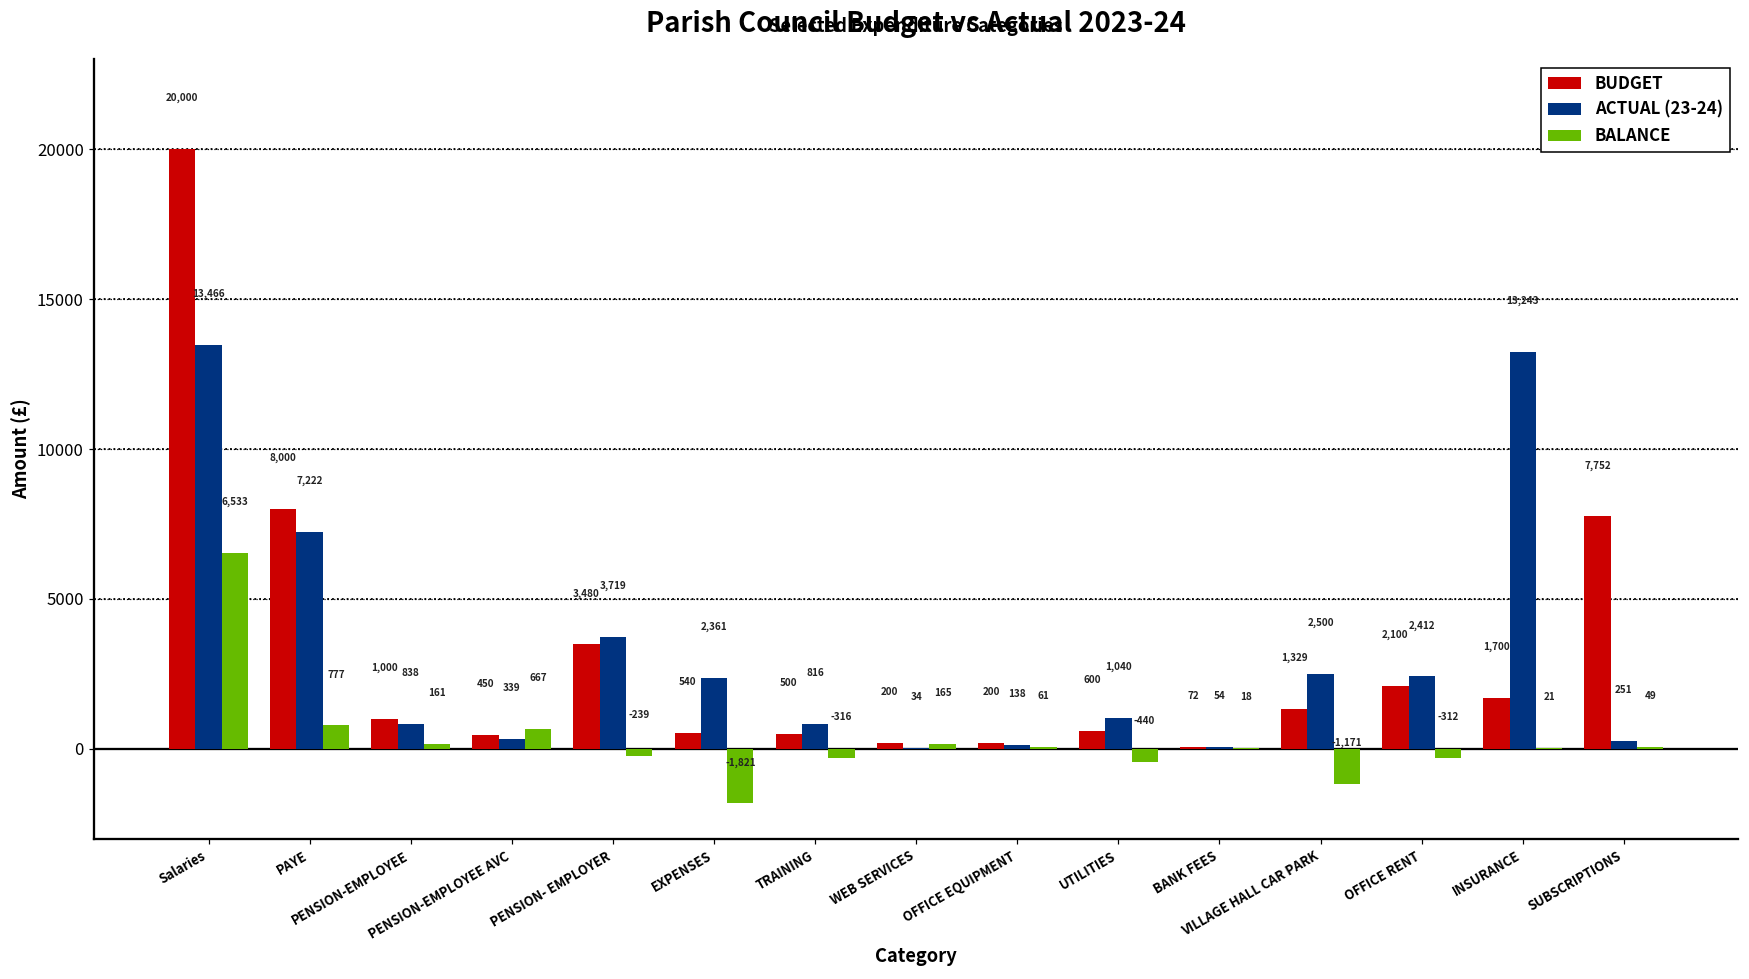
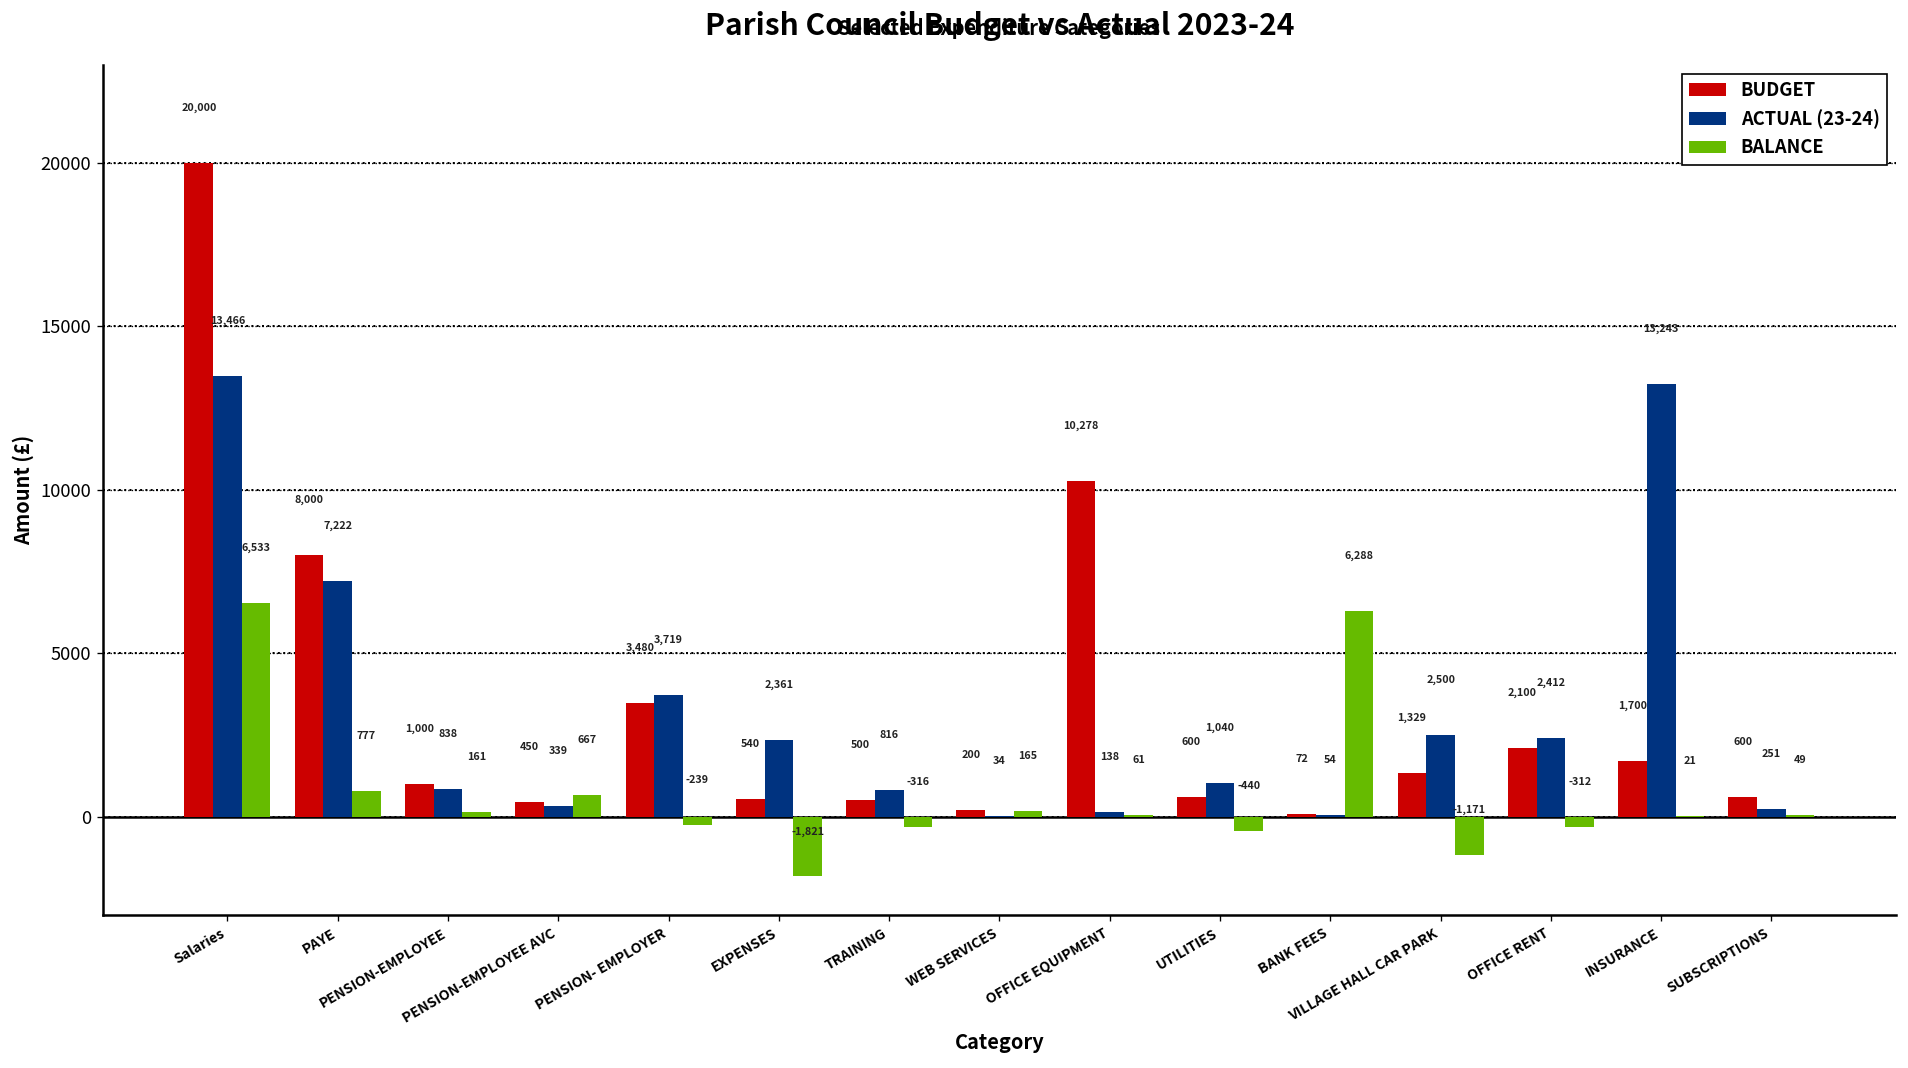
BUDGET, OFFICE EQUIPMENT: 200 -> 10,278
BALANCE, BANK FEES: 18 -> 6,288
BUDGET, SUBSCRIPTIONS: 7,752 -> 600
